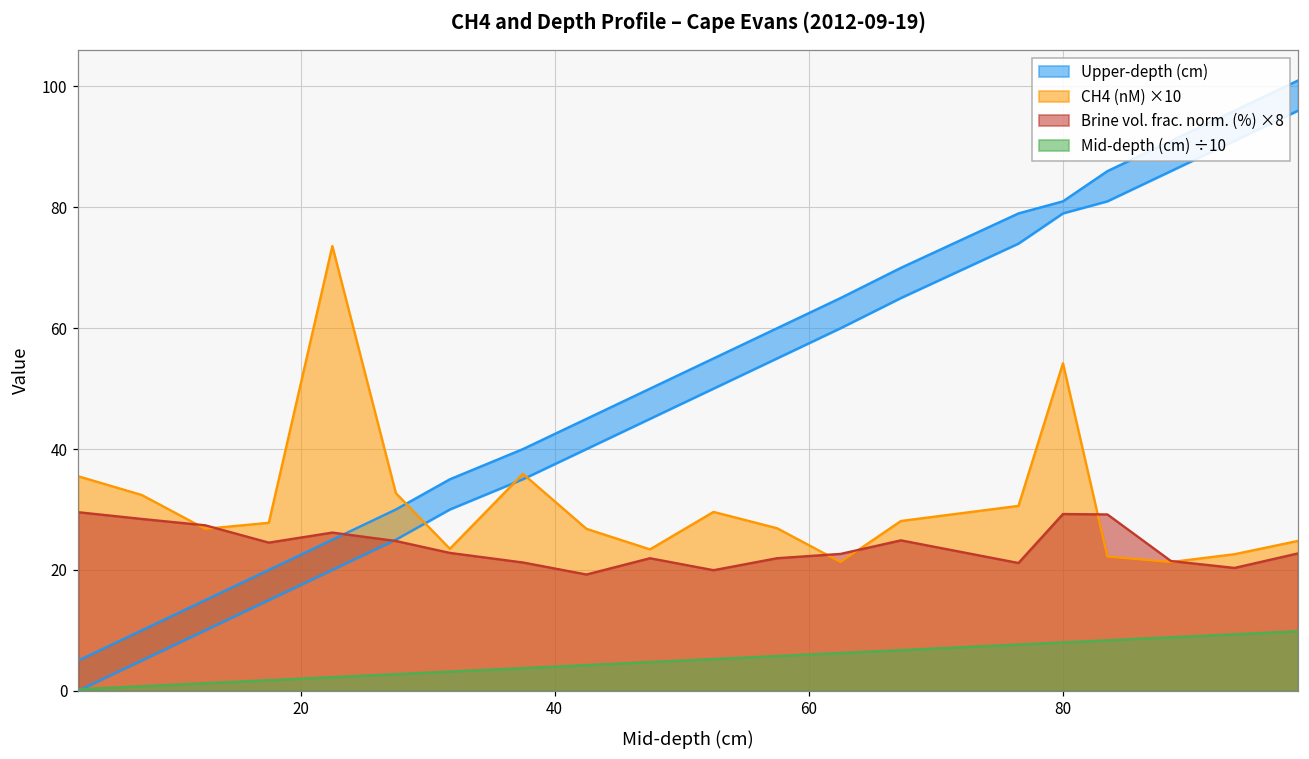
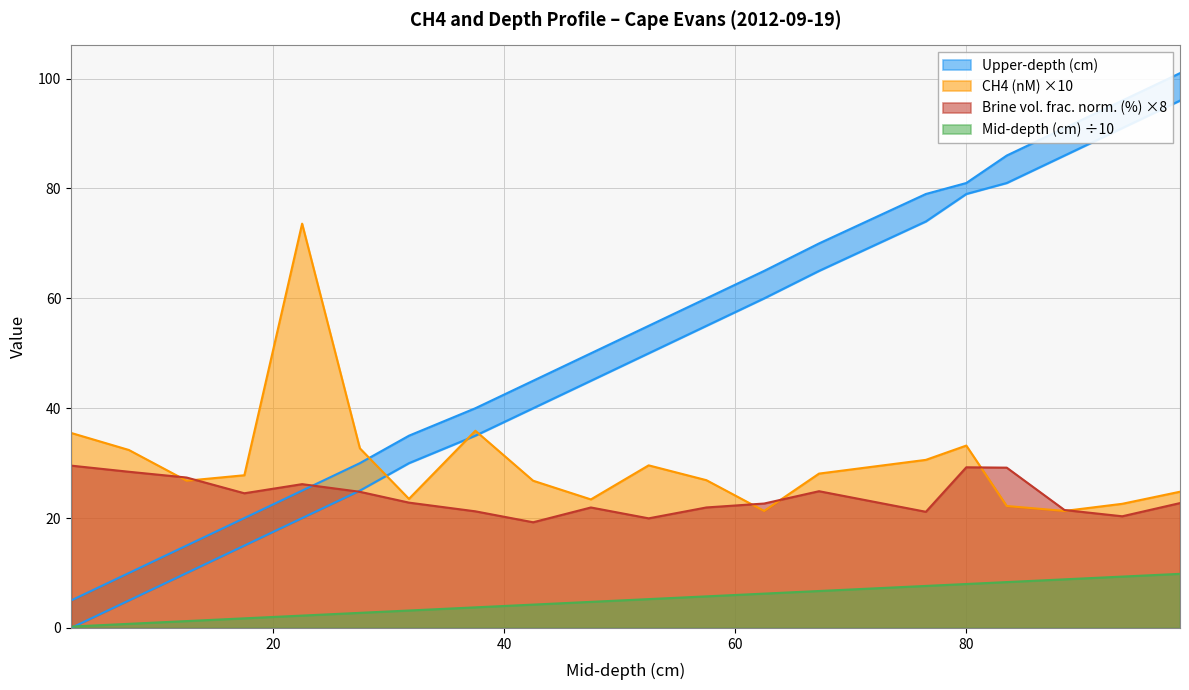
CH4 (nM) ×10, 80: 54 -> 33
